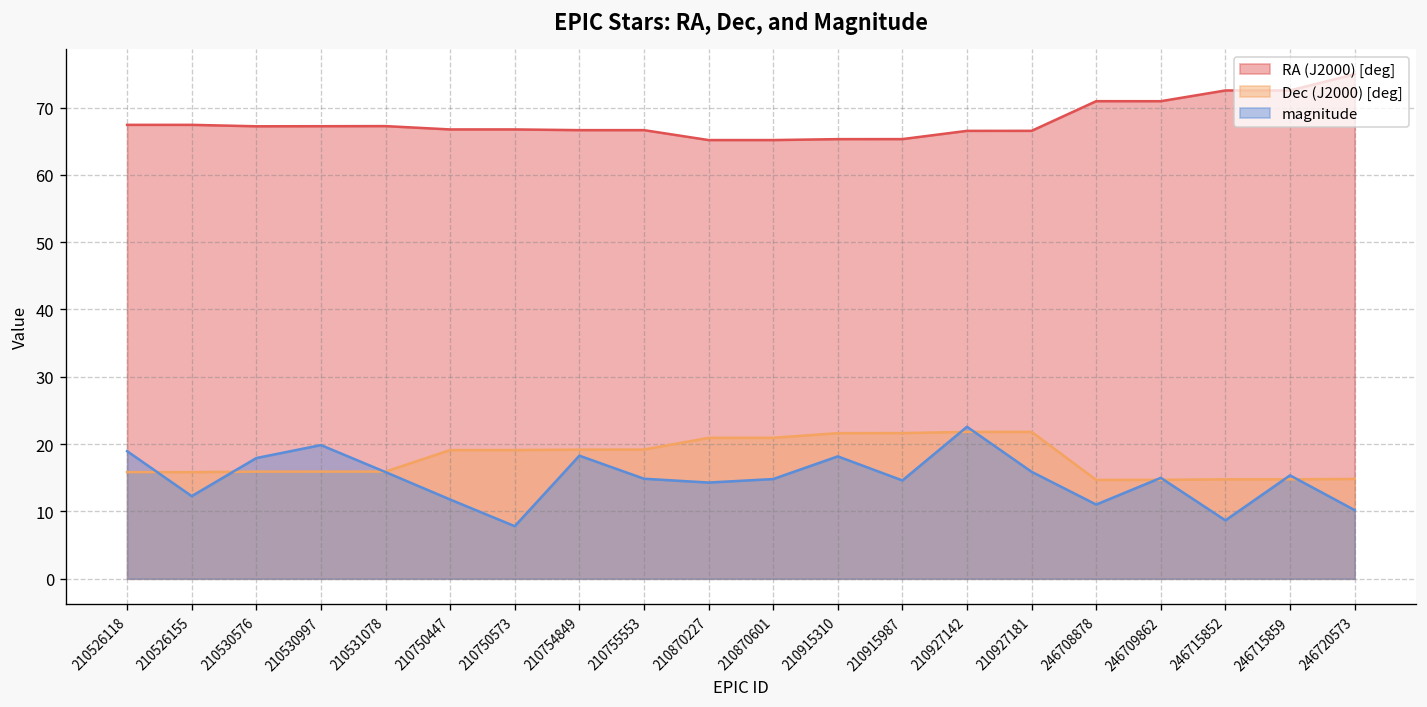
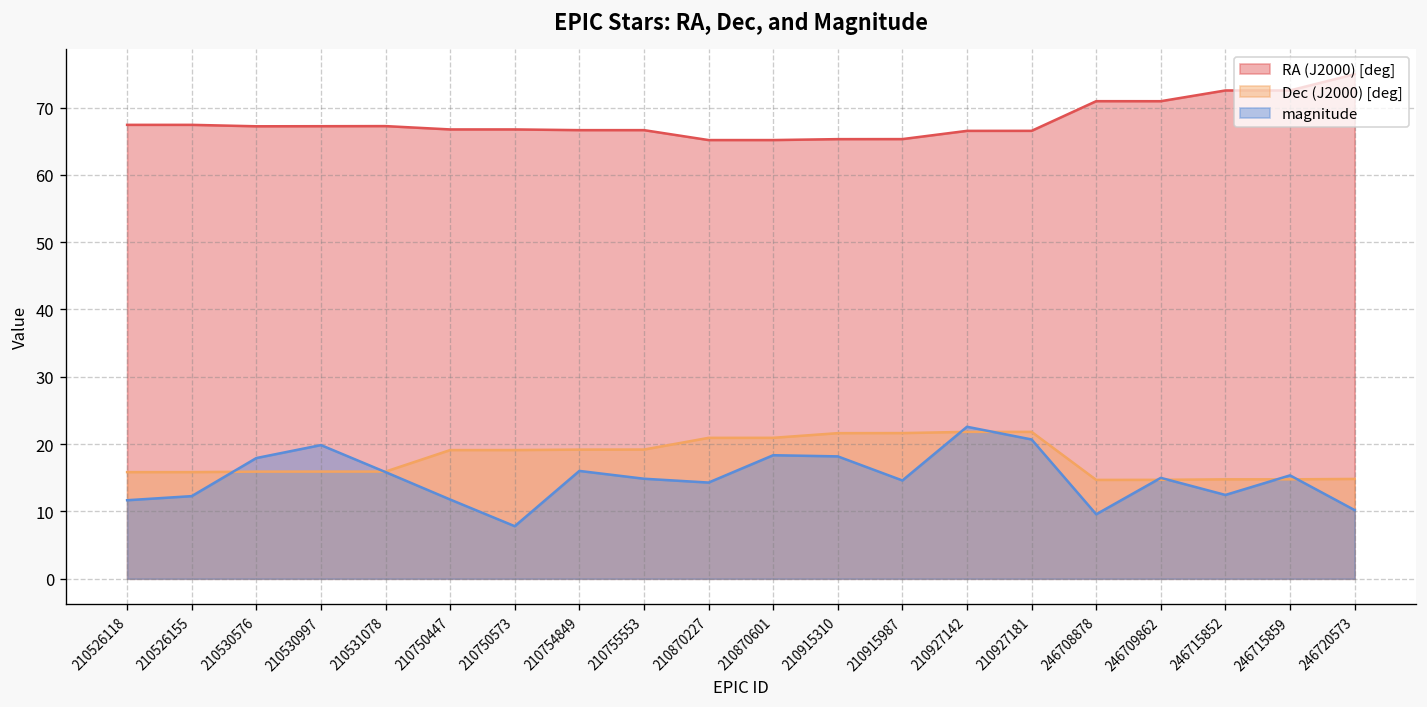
magnitude, 210526118: 19 -> 12
magnitude, 210754849: 18 -> 16
magnitude, 210870601: 15 -> 18
magnitude, 210927181: 16 -> 21
magnitude, 246708878: 11 -> 10
magnitude, 246715852: 9 -> 12
